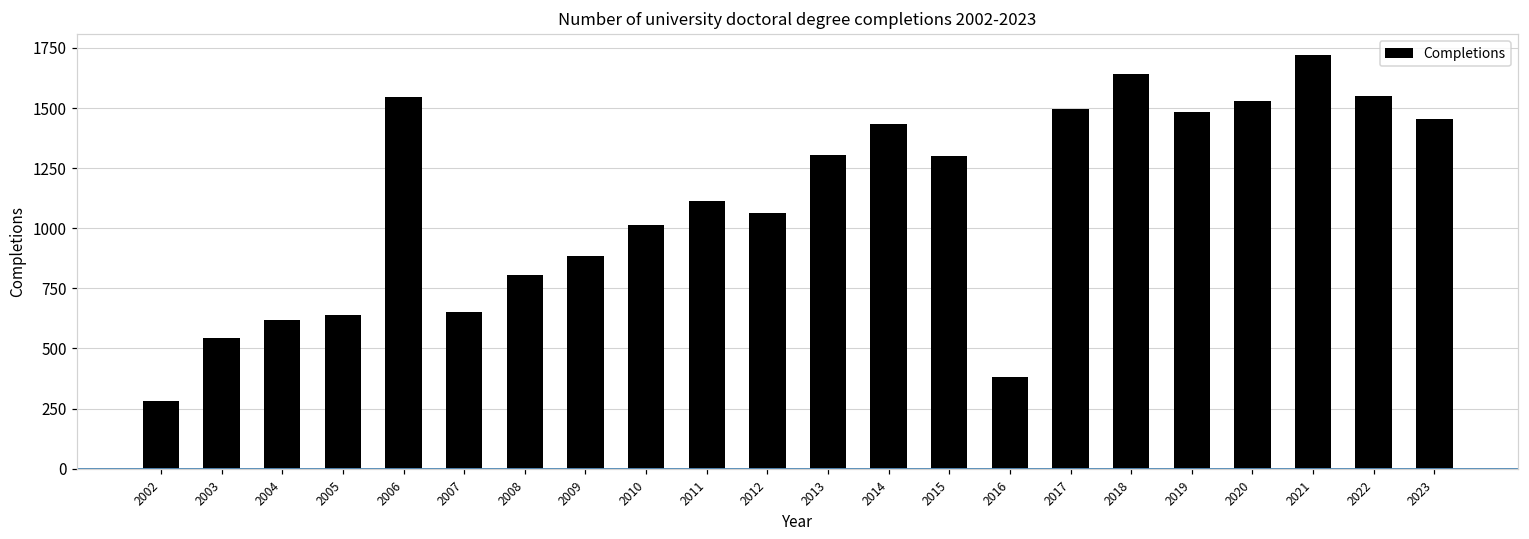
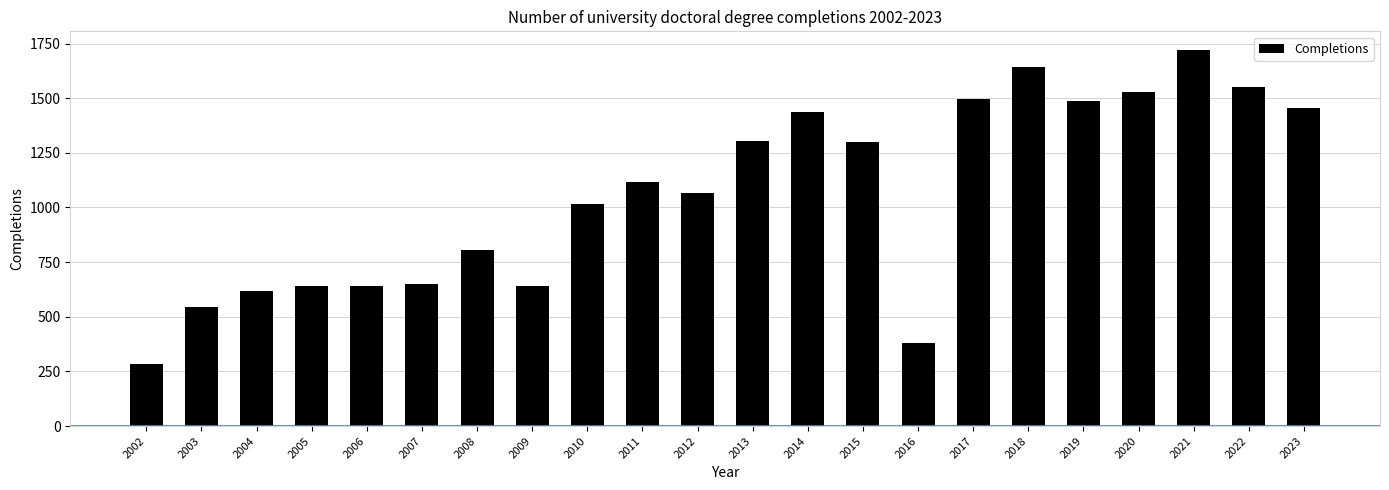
2006: 1550 -> 640
2009: 890 -> 640
